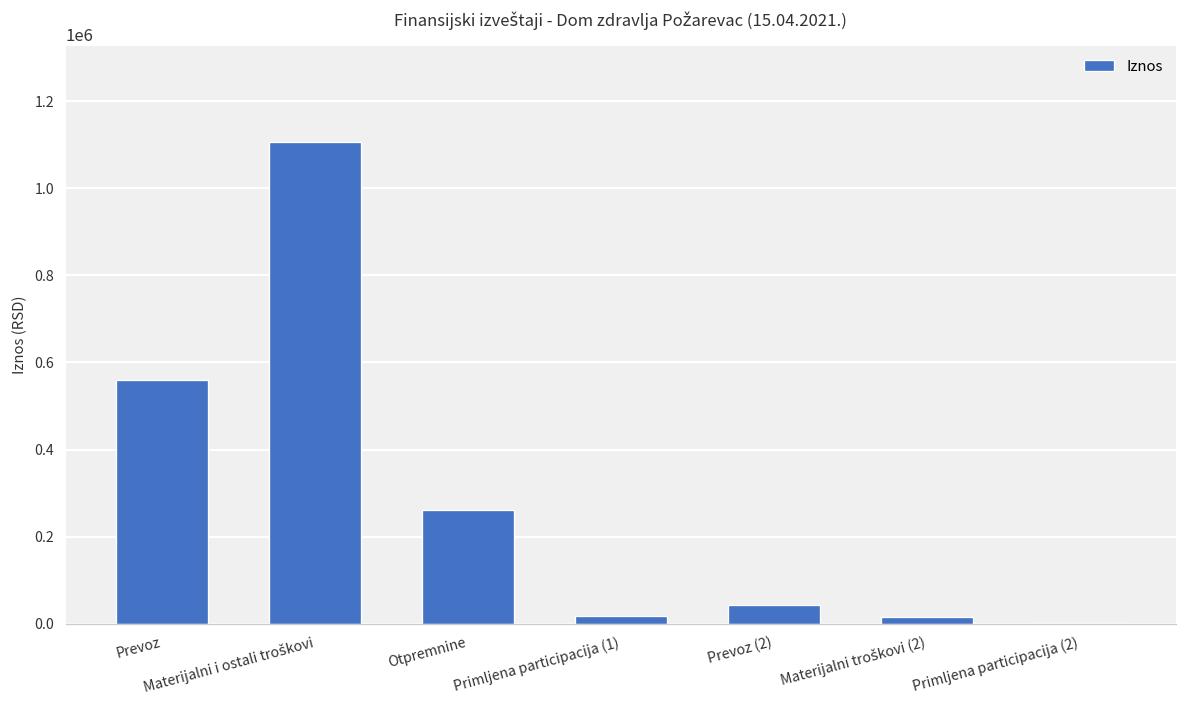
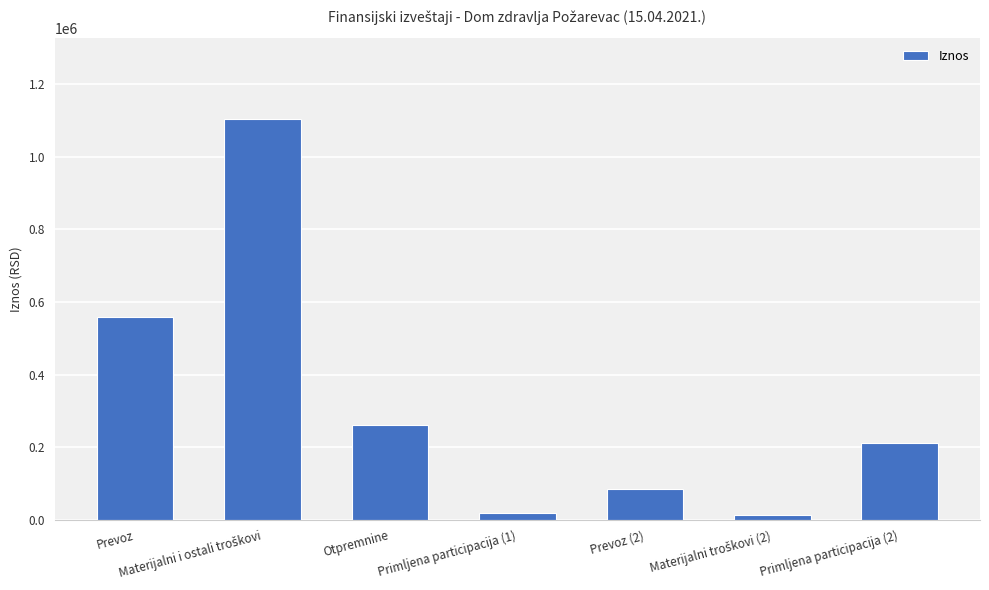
Prevoz (2): 40000 -> 80000
Primljena participacija (2): 0 -> 210000
